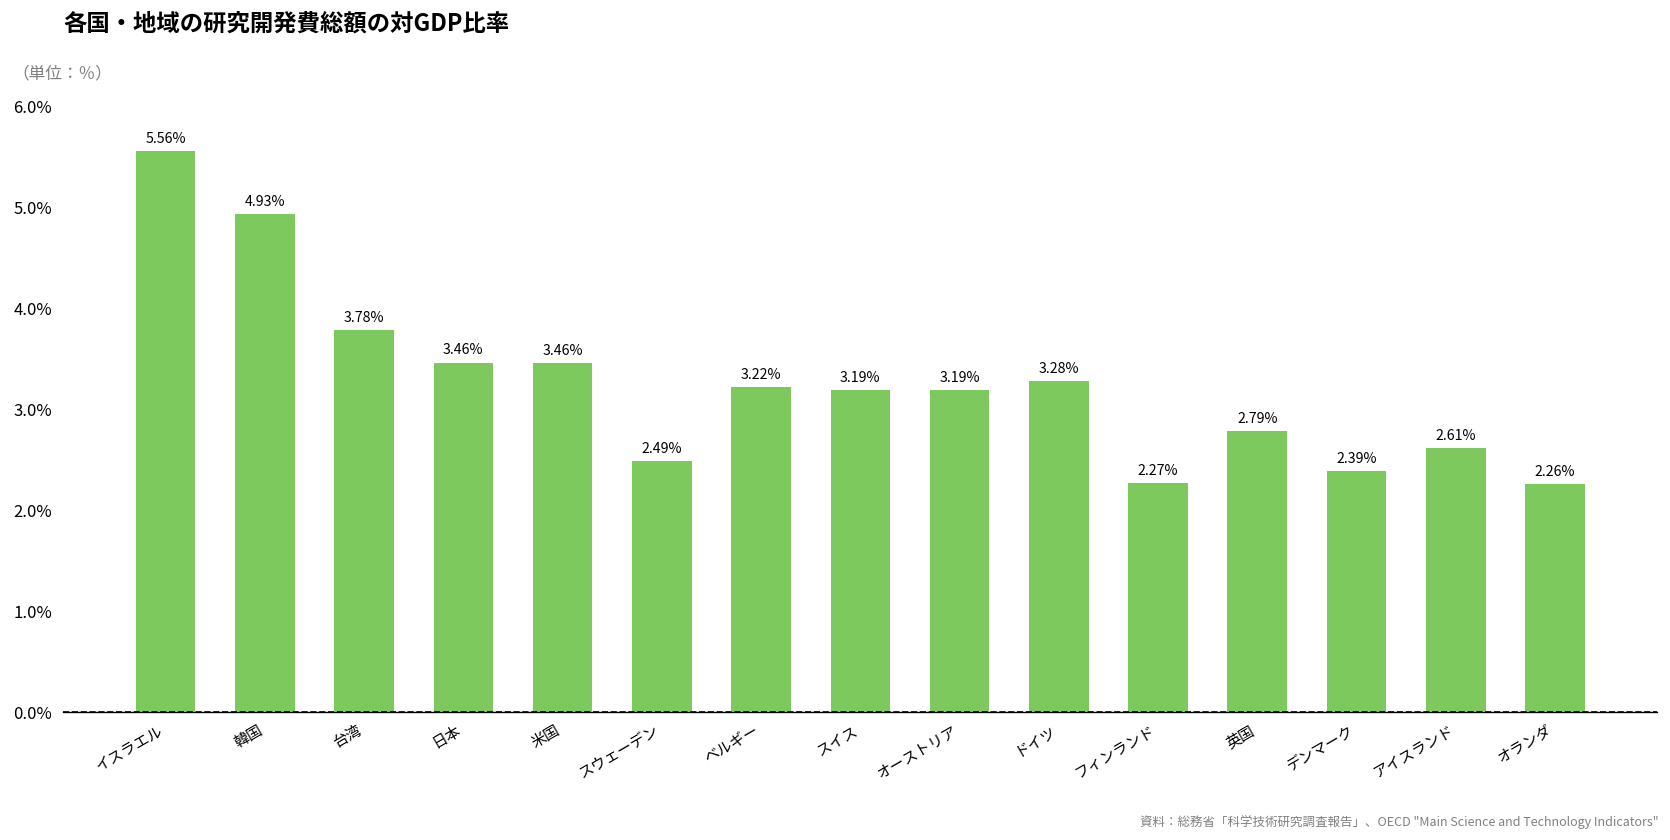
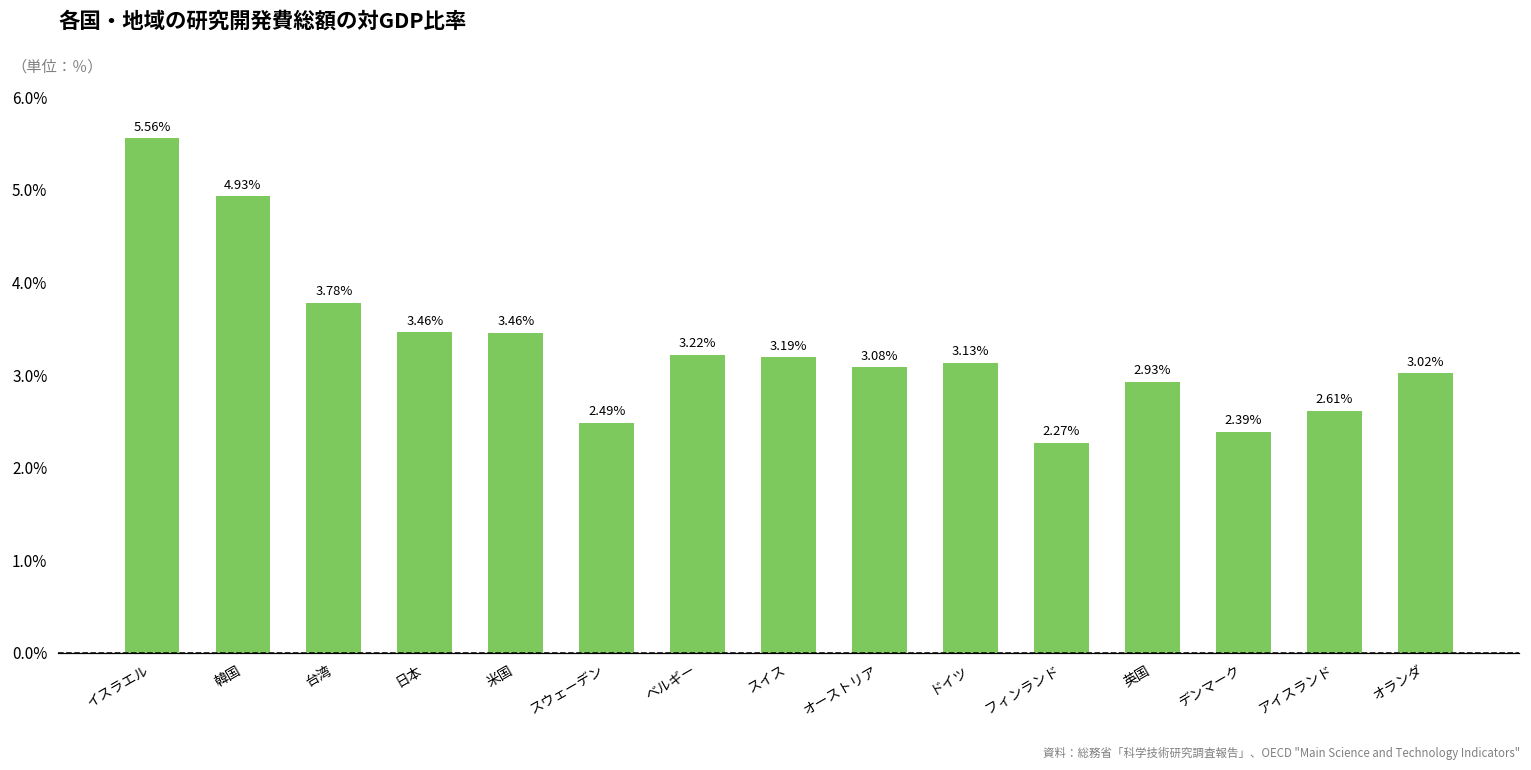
オーストリア: 3.19% -> 3.08%
ドイツ: 3.28% -> 3.13%
英国: 2.79% -> 2.93%
オランダ: 2.26% -> 3.02%
